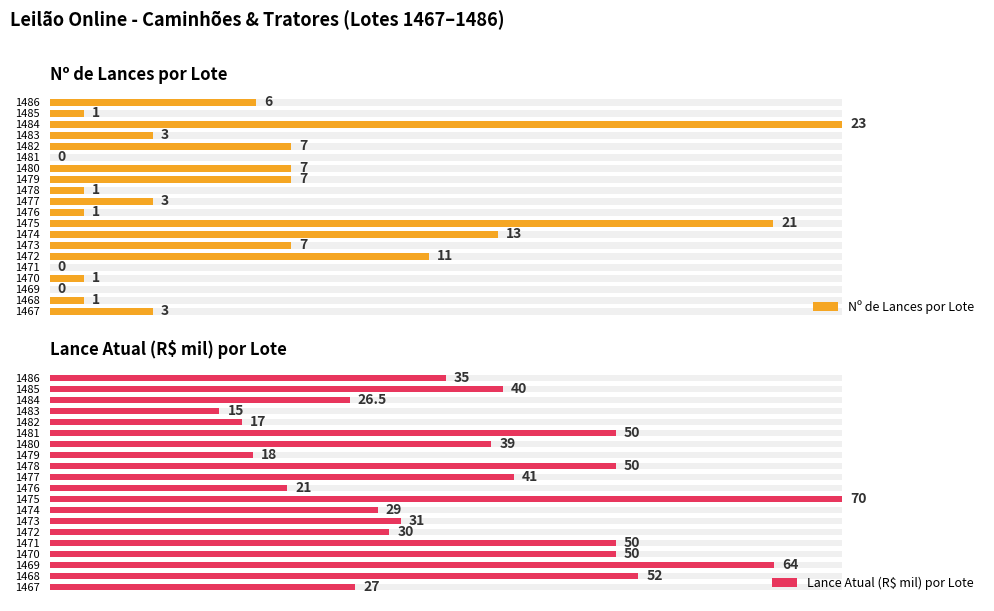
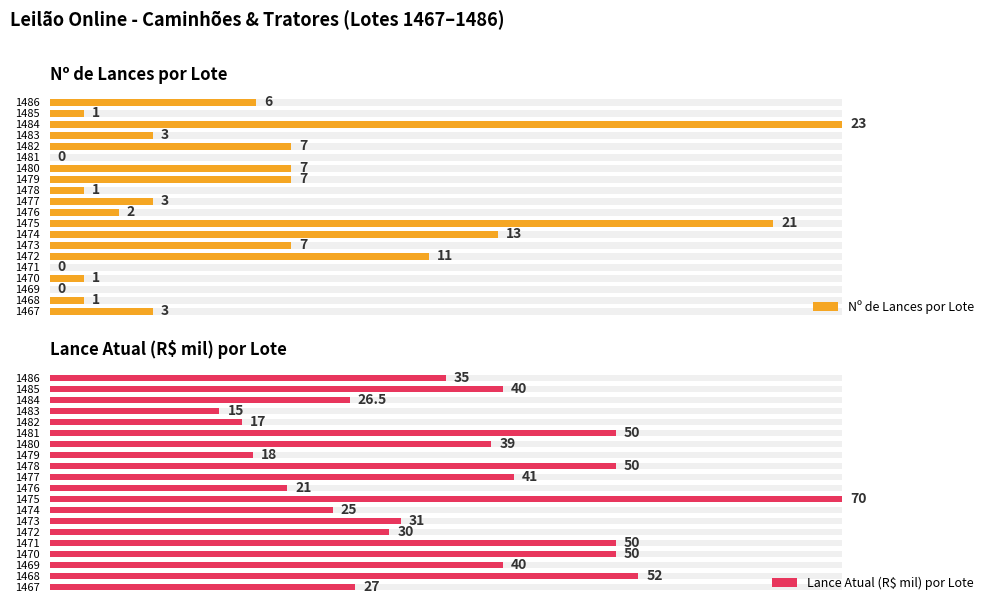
Nº de Lances por Lote, Nº de Lances por Lote, 1476: 1 -> 2
Lance Atual (R$ mil) por Lote, Lance Atual (R$ mil) por Lote, 1474: 29 -> 25
Lance Atual (R$ mil) por Lote, Lance Atual (R$ mil) por Lote, 1469: 64 -> 40
